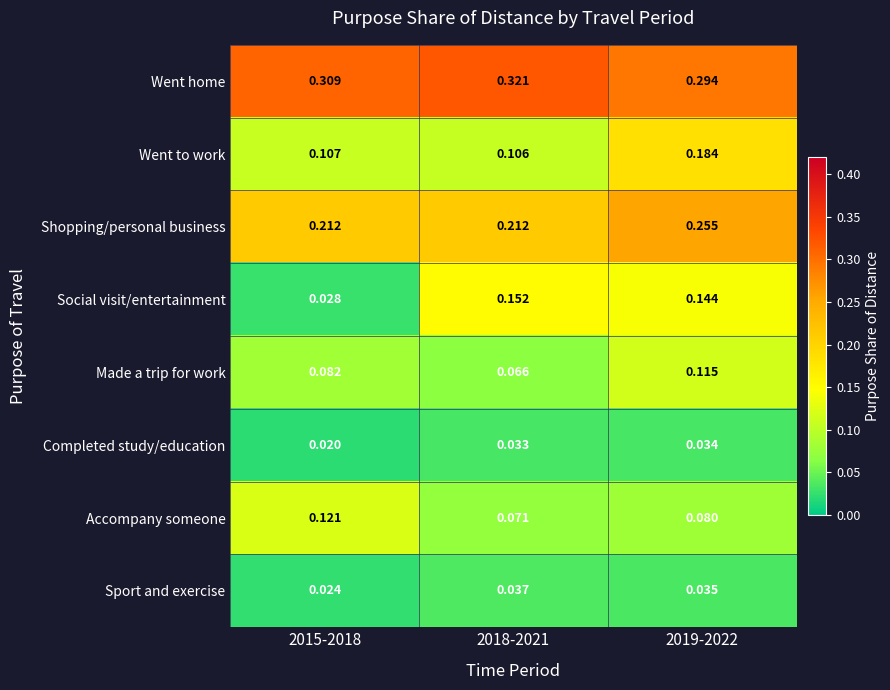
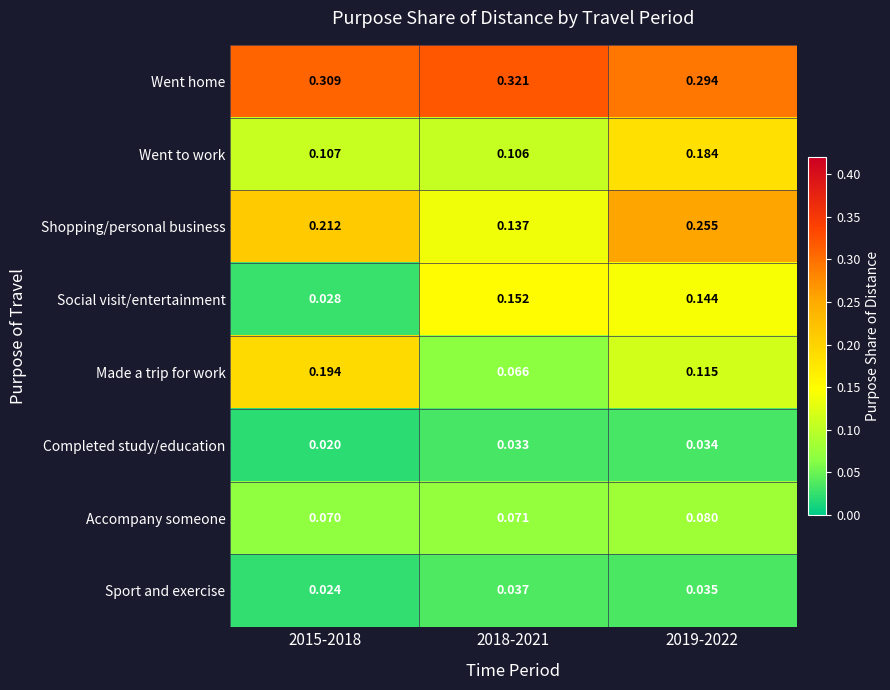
Shopping/personal business, 2018-2021: 0.212 -> 0.137
Made a trip for work, 2015-2018: 0.082 -> 0.194
Accompany someone, 2015-2018: 0.121 -> 0.070
